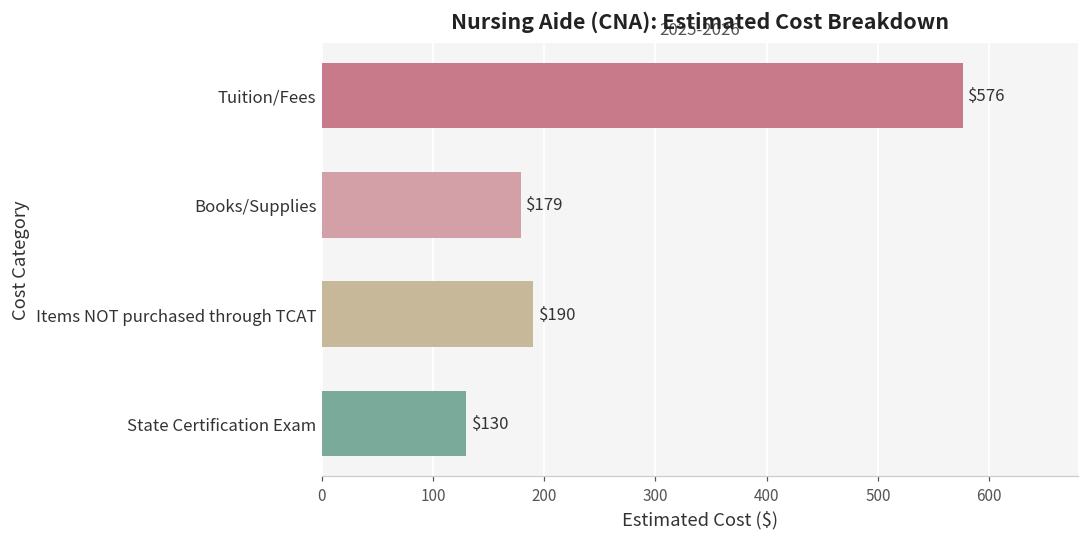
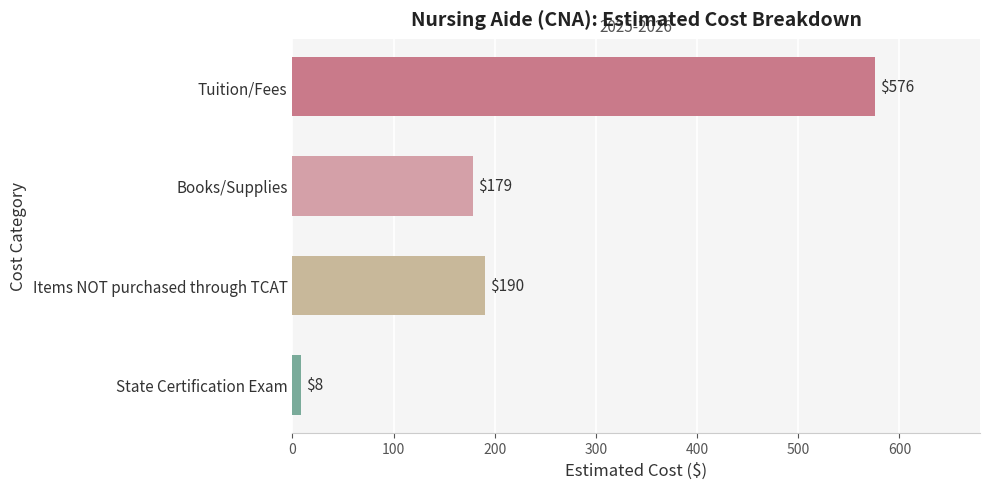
State Certification Exam: $130 -> $8
